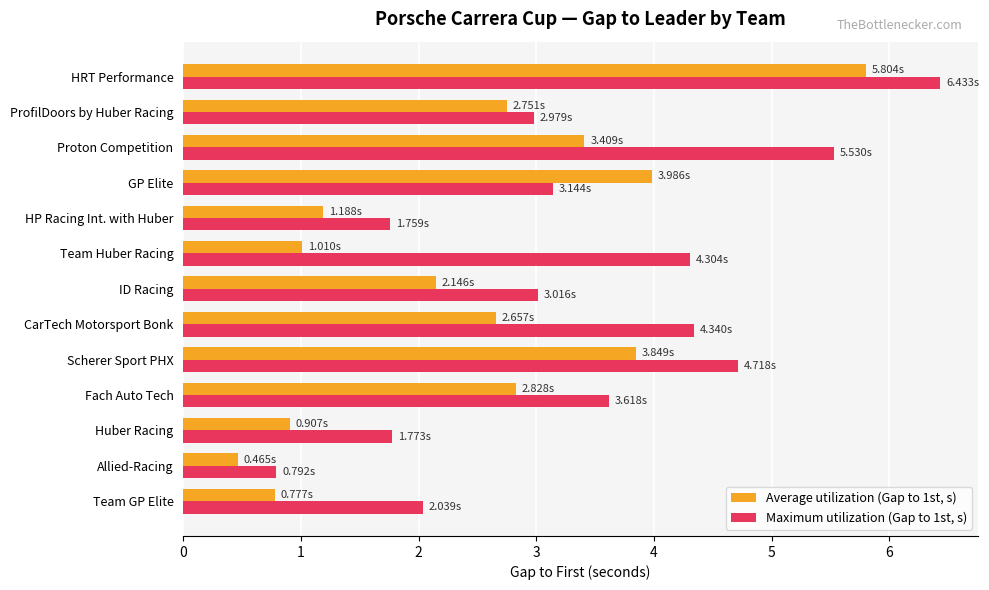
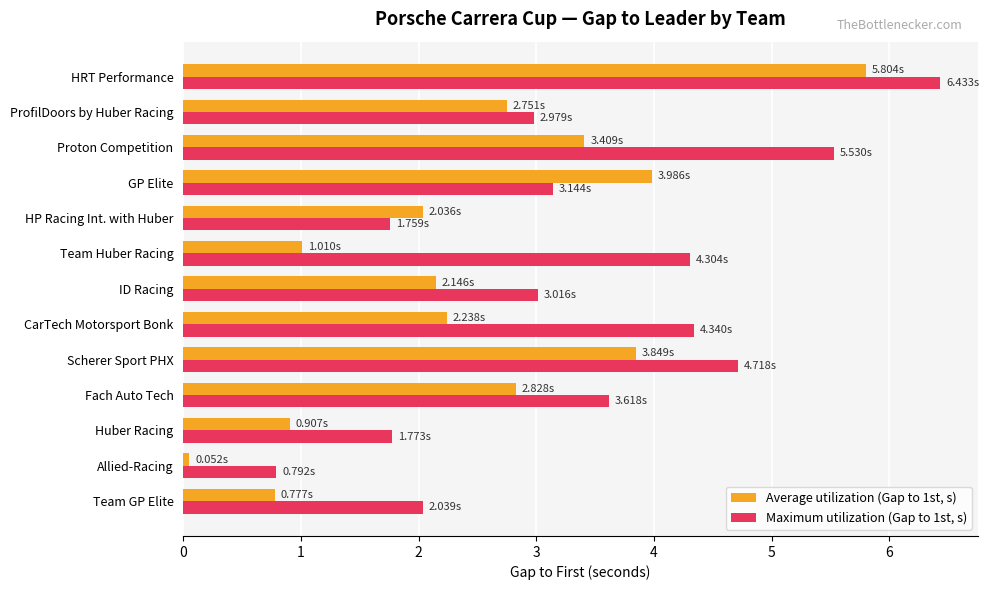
Average utilization (Gap to 1st, s), HP Racing Int. with Huber: 1.188s -> 2.036s
Average utilization (Gap to 1st, s), CarTech Motorsport Bonk: 2.657s -> 2.238s
Average utilization (Gap to 1st, s), Allied-Racing: 0.465s -> 0.052s
